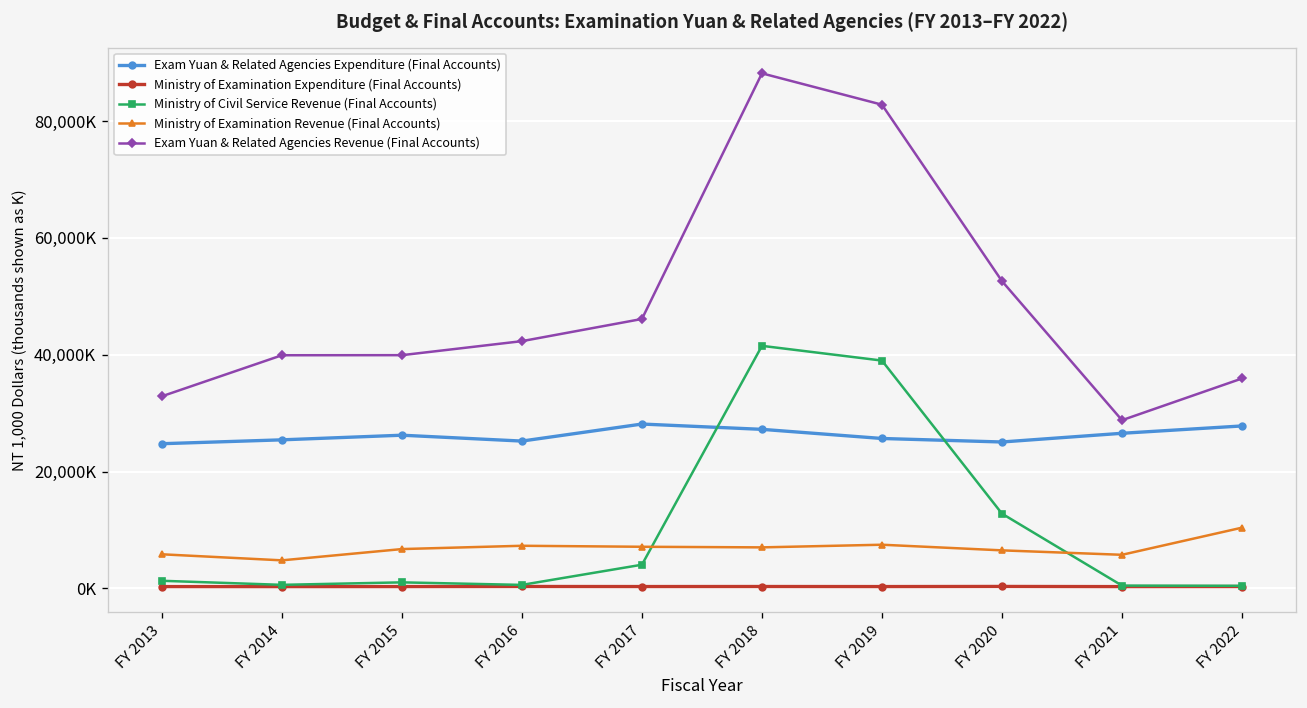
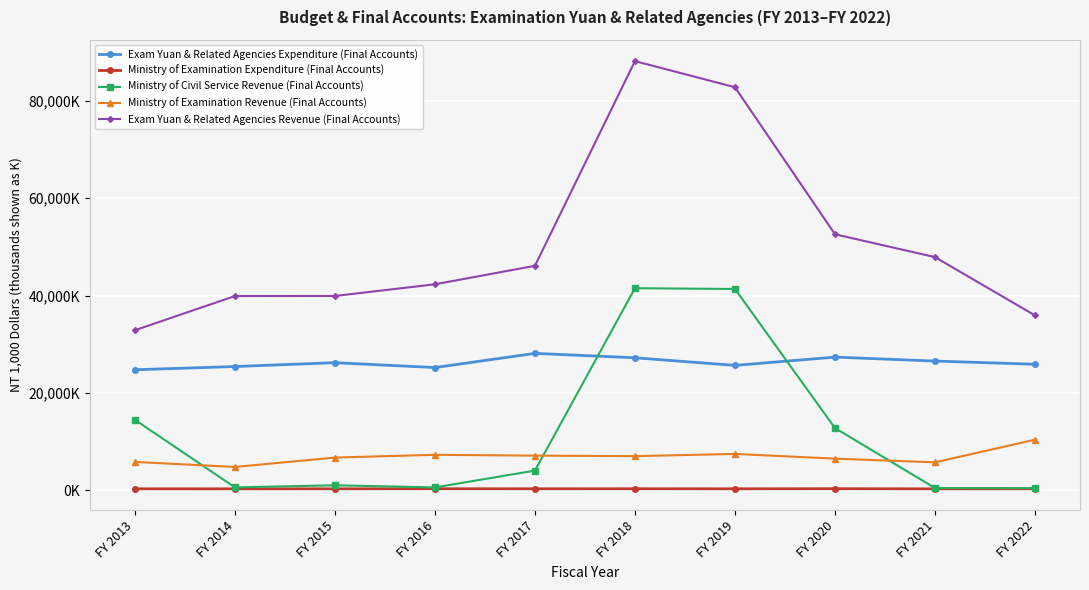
Ministry of Civil Service Revenue (Final Accounts), FY 2013: 1,000,000 -> 14,000,000
Ministry of Civil Service Revenue (Final Accounts), FY 2019: 39,000,000 -> 41,000,000
Exam Yuan & Related Agencies Expenditure (Final Accounts), FY 2020: 25,000,000 -> 27,000,000
Exam Yuan & Related Agencies Revenue (Final Accounts), FY 2021: 29,000,000 -> 48,000,000
Exam Yuan & Related Agencies Expenditure (Final Accounts), FY 2022: 28,000,000 -> 26,000,000
